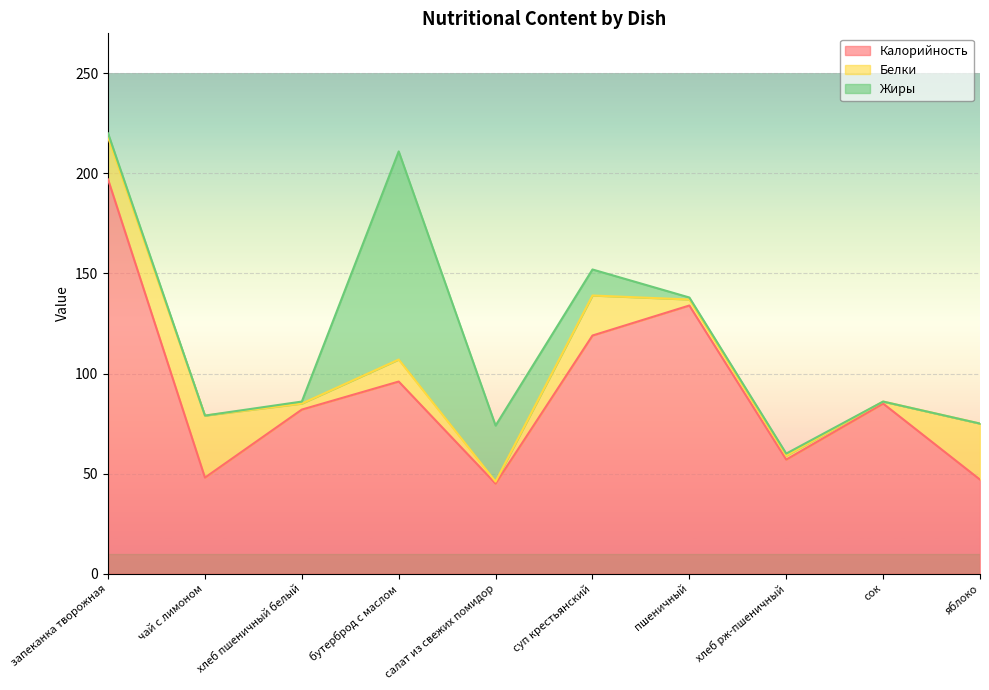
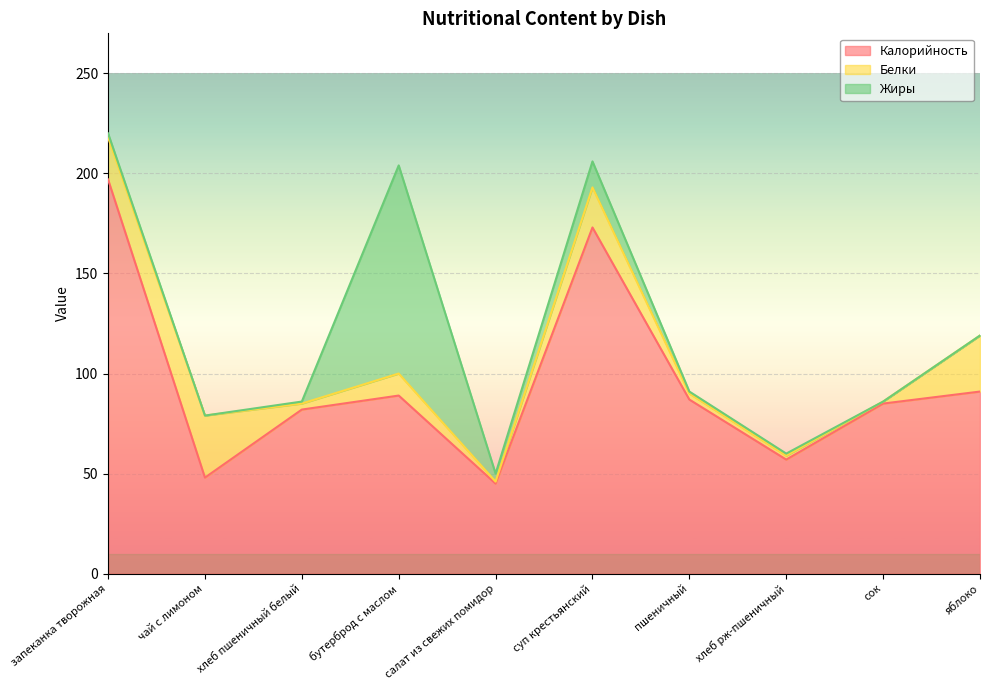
Калорийность, бутерброд с маслом: 96 -> 89
Жиры, салат из свежих помидор: 28 -> 4
Калорийность, суп крестьянский: 119 -> 173
Калорийность, пшеничный: 134 -> 87
Калорийность, яблоко: 47 -> 91
